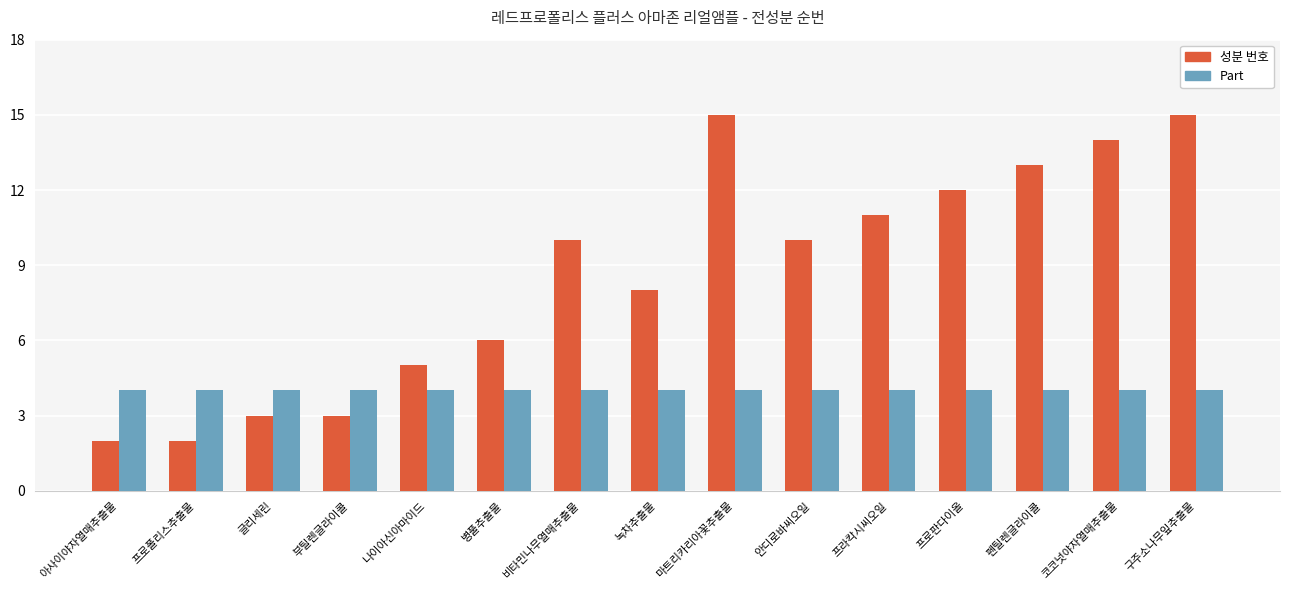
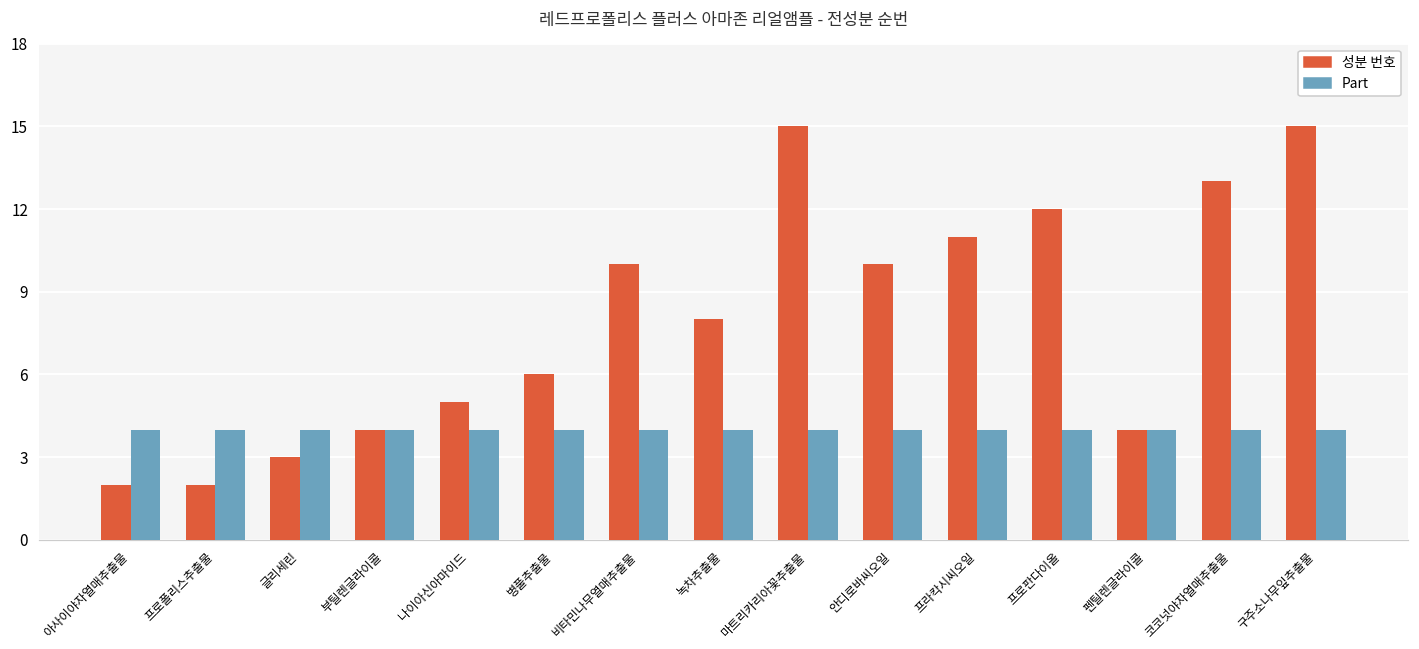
성분 번호, 부틸렌글라이콜: 3 -> 4
성분 번호, 펜틸렌글라이콜: 13 -> 4
성분 번호, 코코넛야자열매추출물: 14 -> 13
